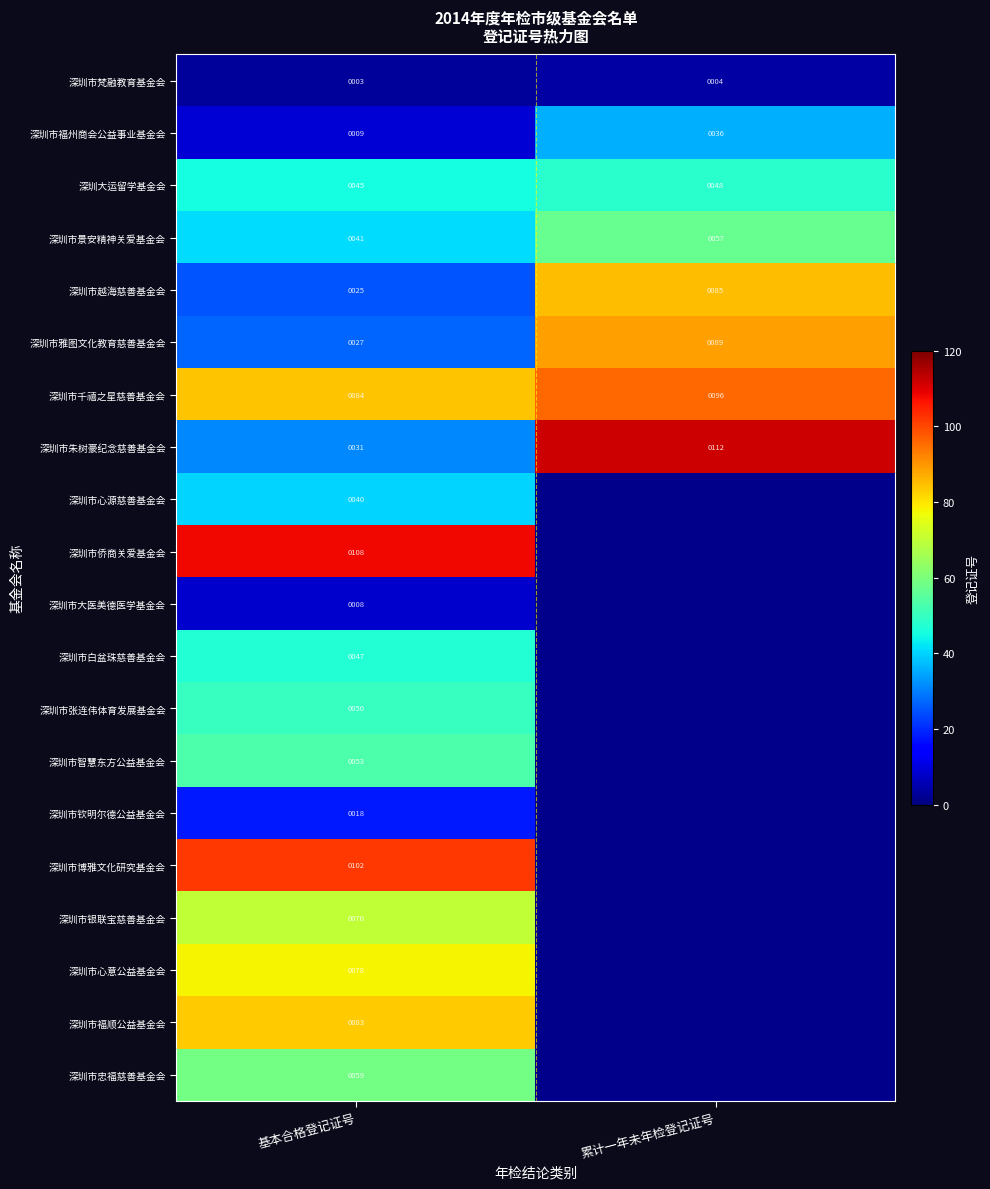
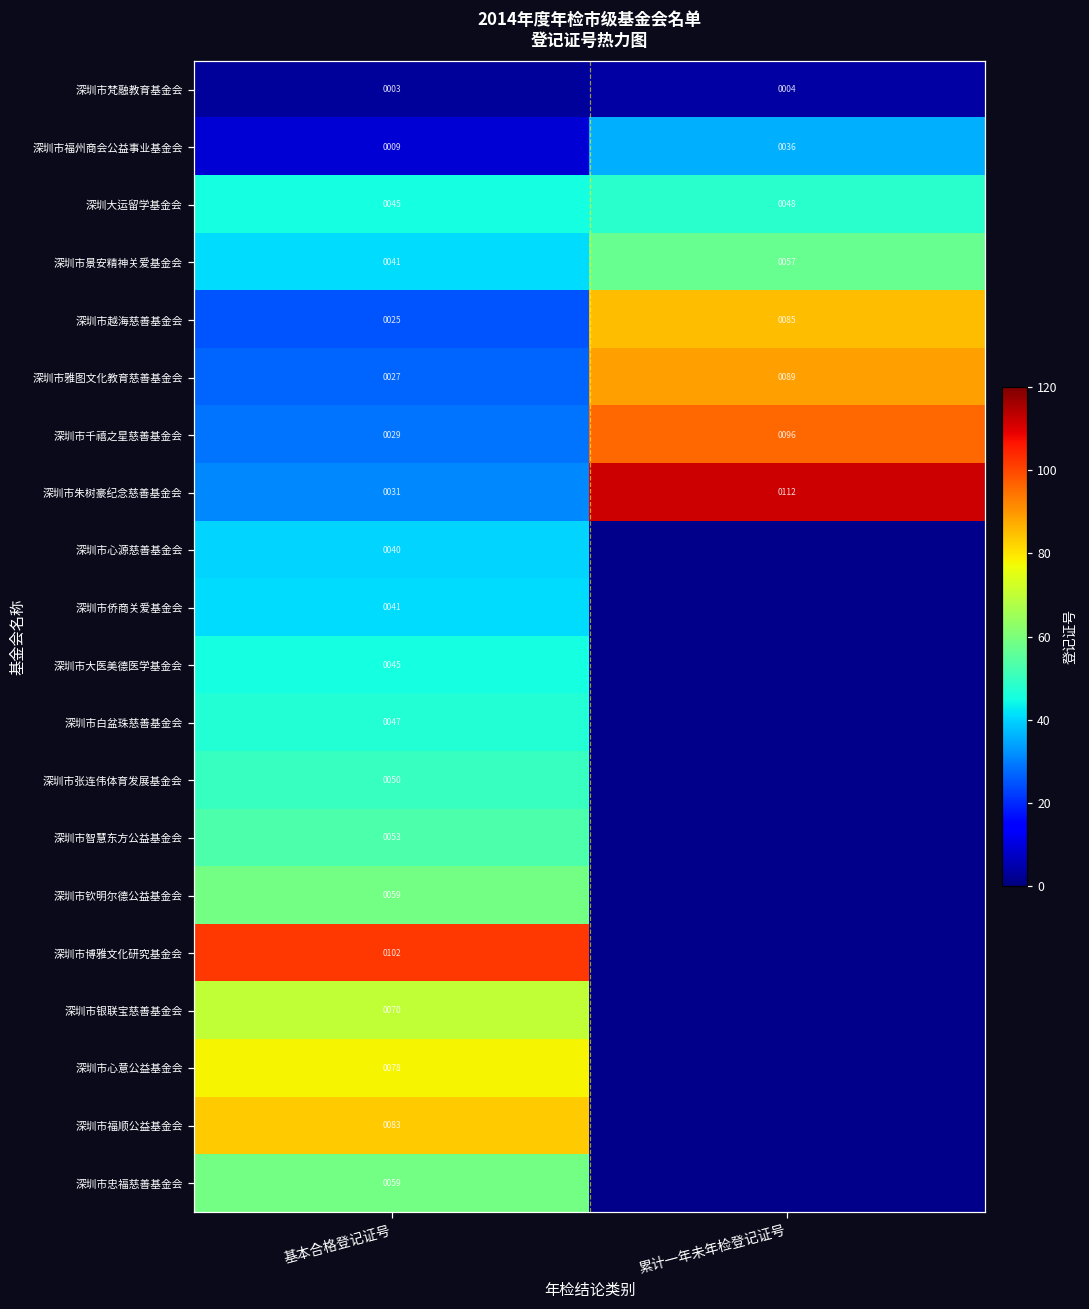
深圳市千禧之星慈善基金会, 基本合格登记证号: 0084 -> 0029
深圳市侨商关爱基金会, 基本合格登记证号: 0108 -> 0041
深圳市大医美德医学基金会, 基本合格登记证号: 0008 -> 0045
深圳市钦明尔德公益基金会, 基本合格登记证号: 0018 -> 0059
